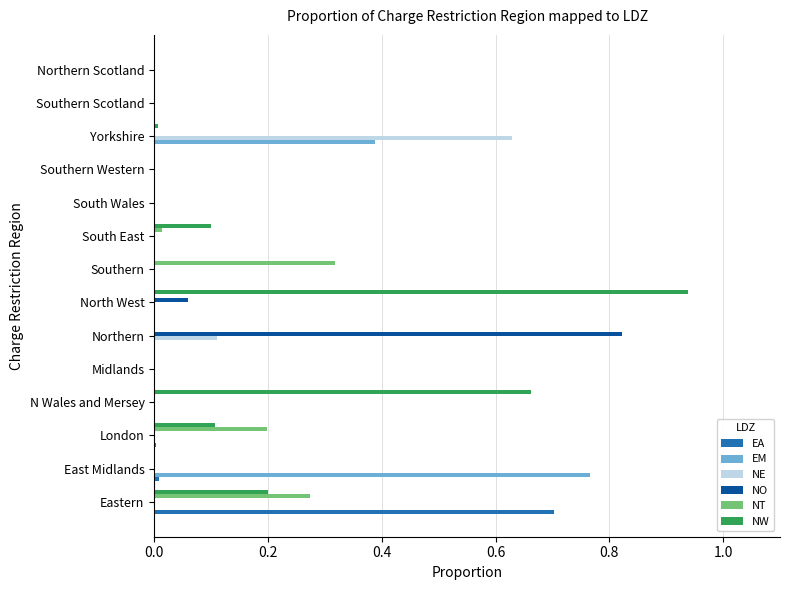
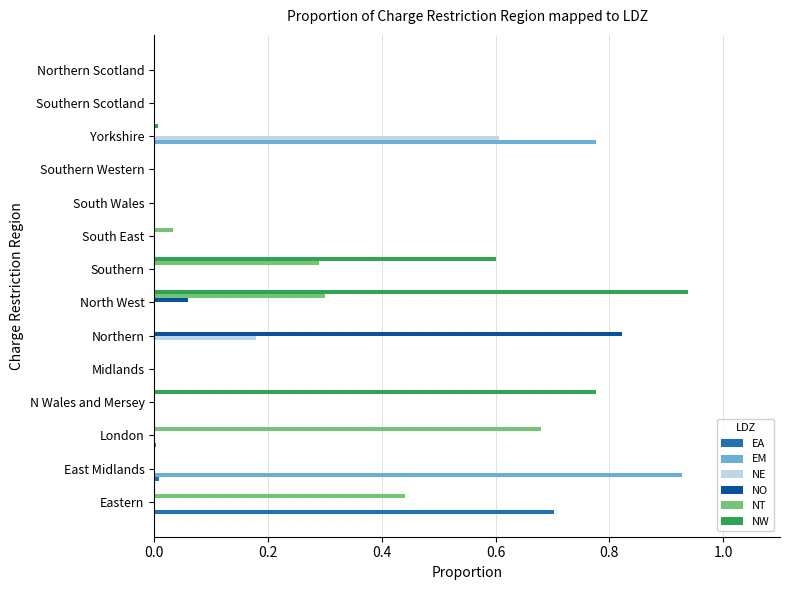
NE, Yorkshire: 0.63 -> 0.61
EM, Yorkshire: 0.39 -> 0.78
NW, South East: 0.1 -> 0.0
NT, South East: 0.01 -> 0.03
NW, Southern: 0.0 -> 0.6
NT, Southern: 0.32 -> 0.29
NT, North West: 0.0 -> 0.3
NE, Northern: 0.11 -> 0.18
NW, N Wales and Mersey: 0.66 -> 0.78
NW, London: 0.11 -> 0.00
NT, London: 0.20 -> 0.68
EM, East Midlands: 0.77 -> 0.93
NW, Eastern: 0.2 -> 0.0
NT, Eastern: 0.27 -> 0.44
